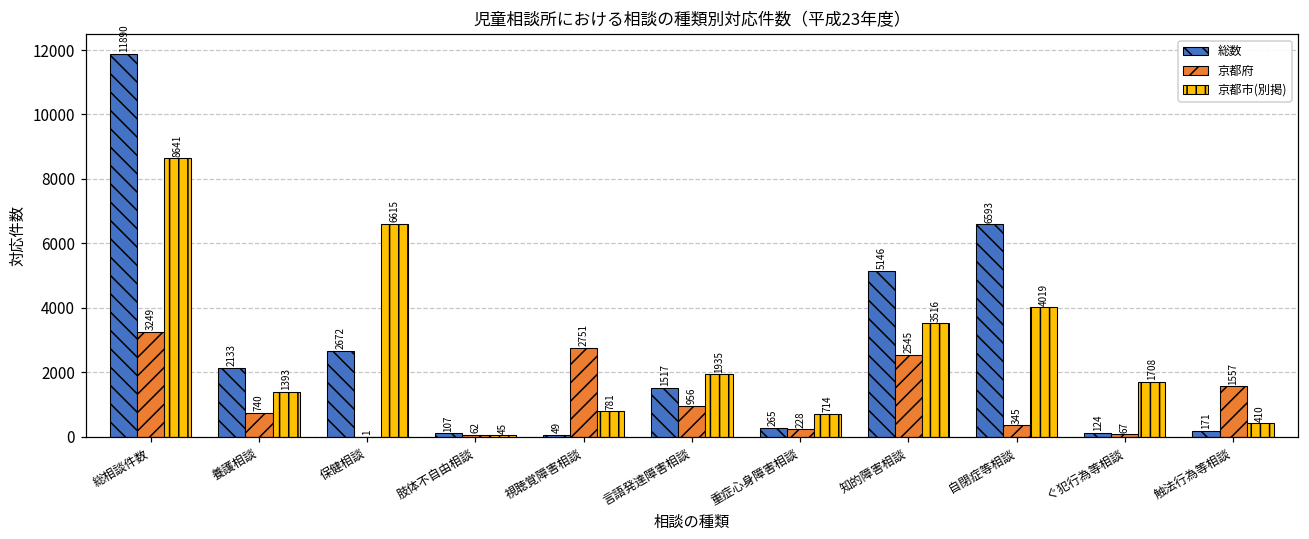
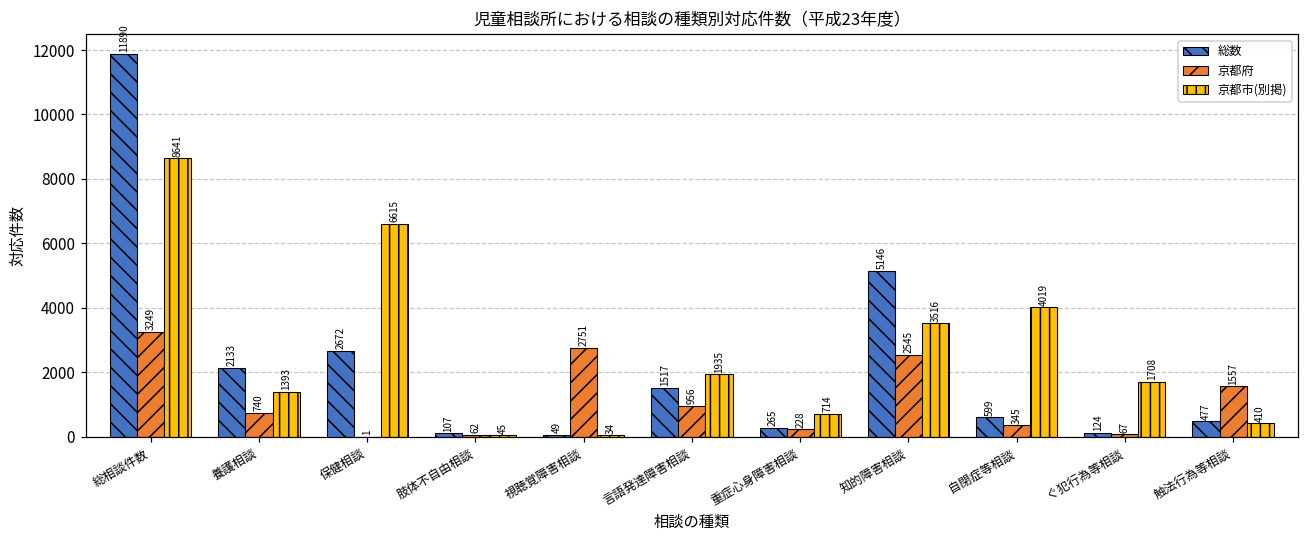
京都市(別掲), 視聴覚障害相談: 781 -> 34
総数, 自閉症等相談: 6593 -> 599
総数, 触法行為等相談: 171 -> 477
